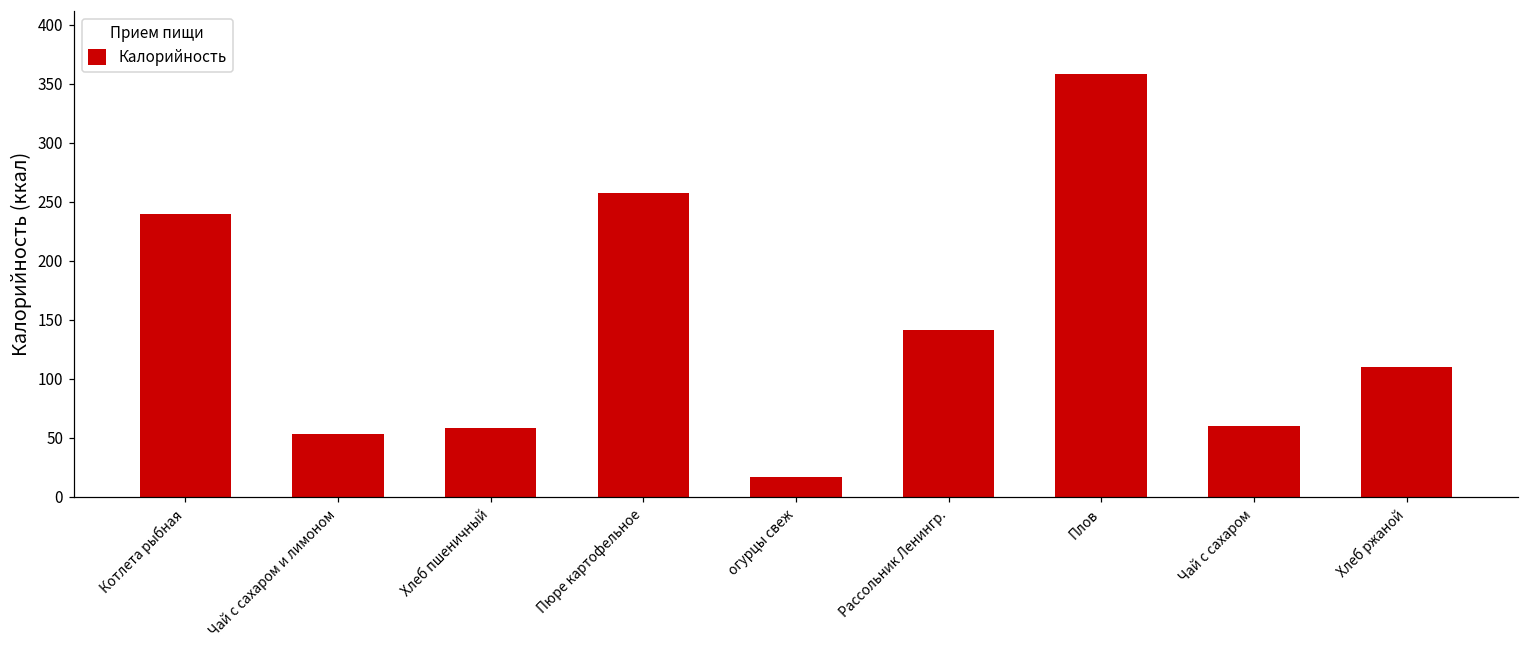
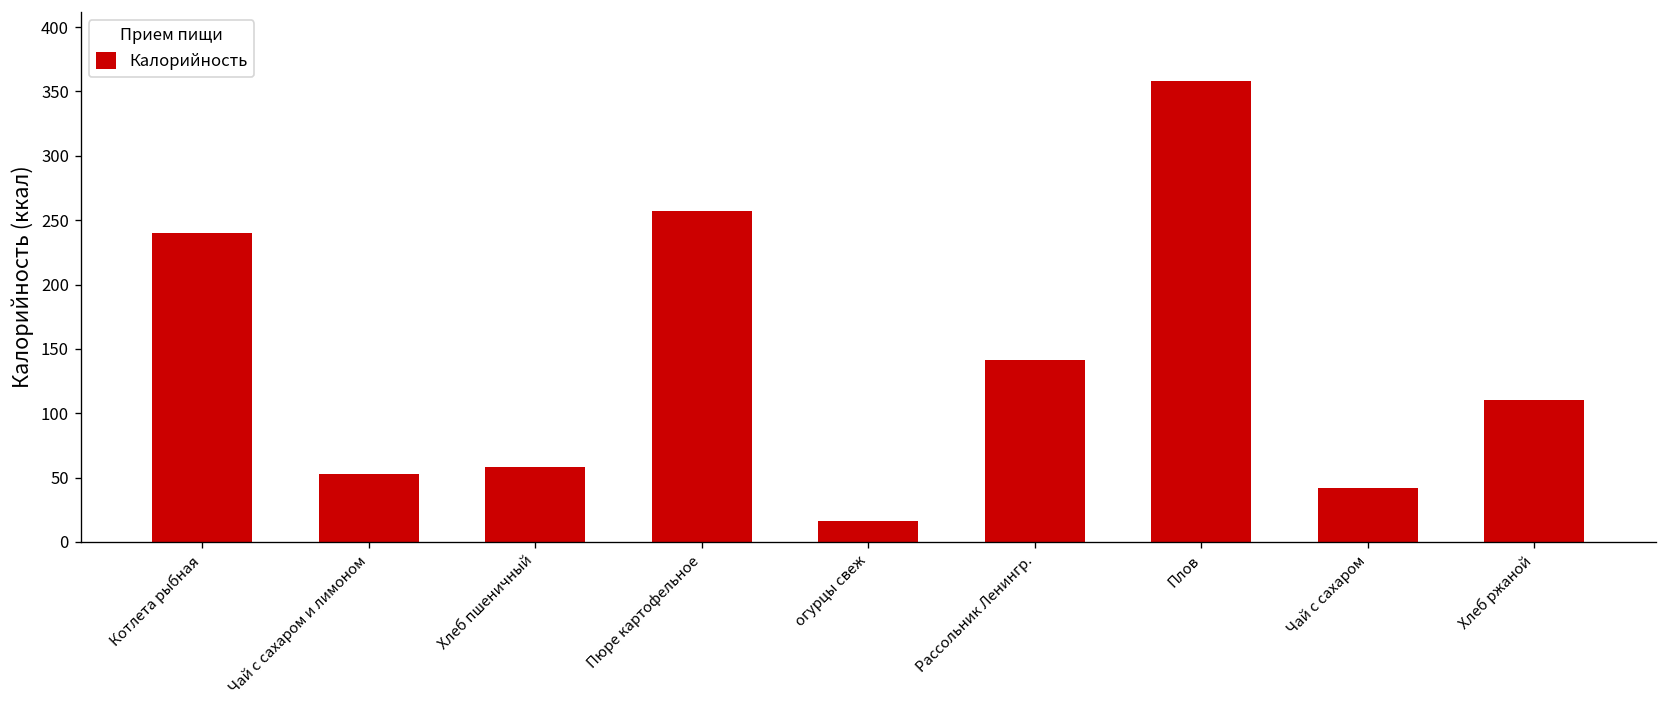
Чай с сахаром: 60 -> 42
